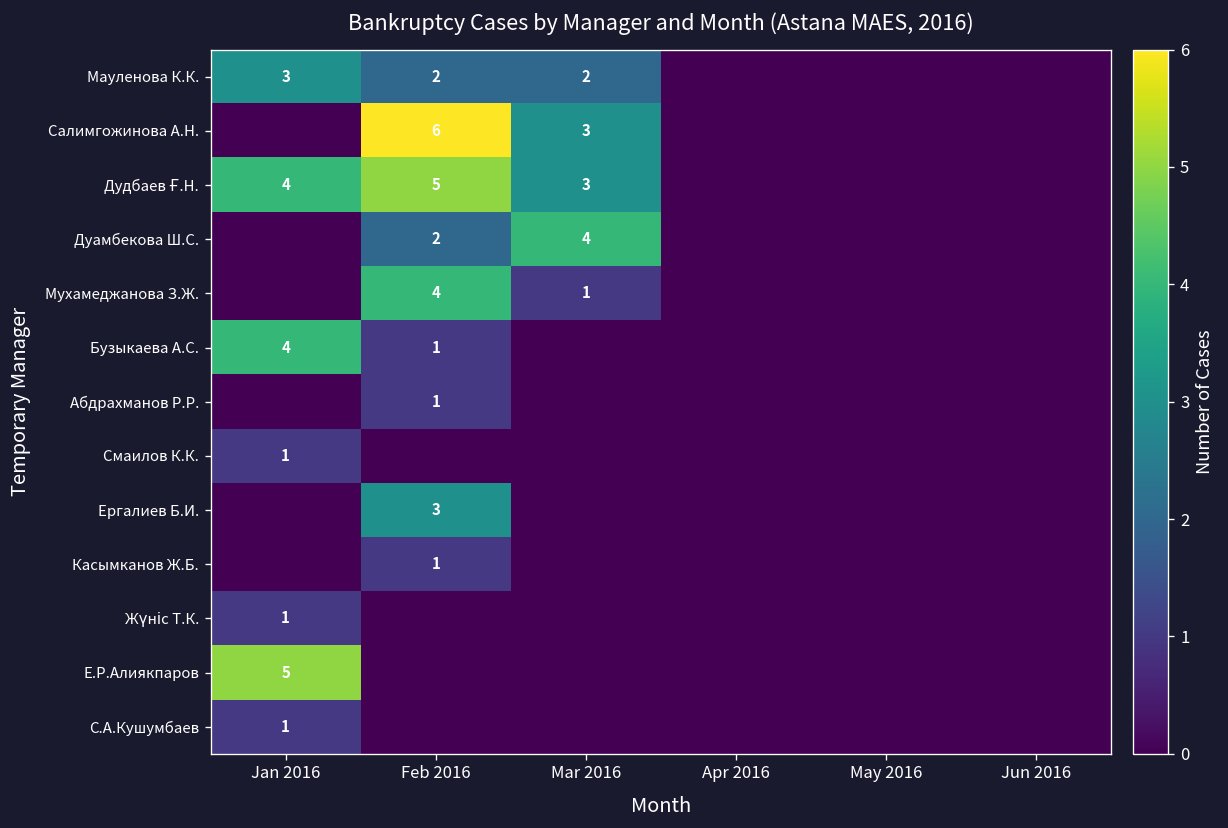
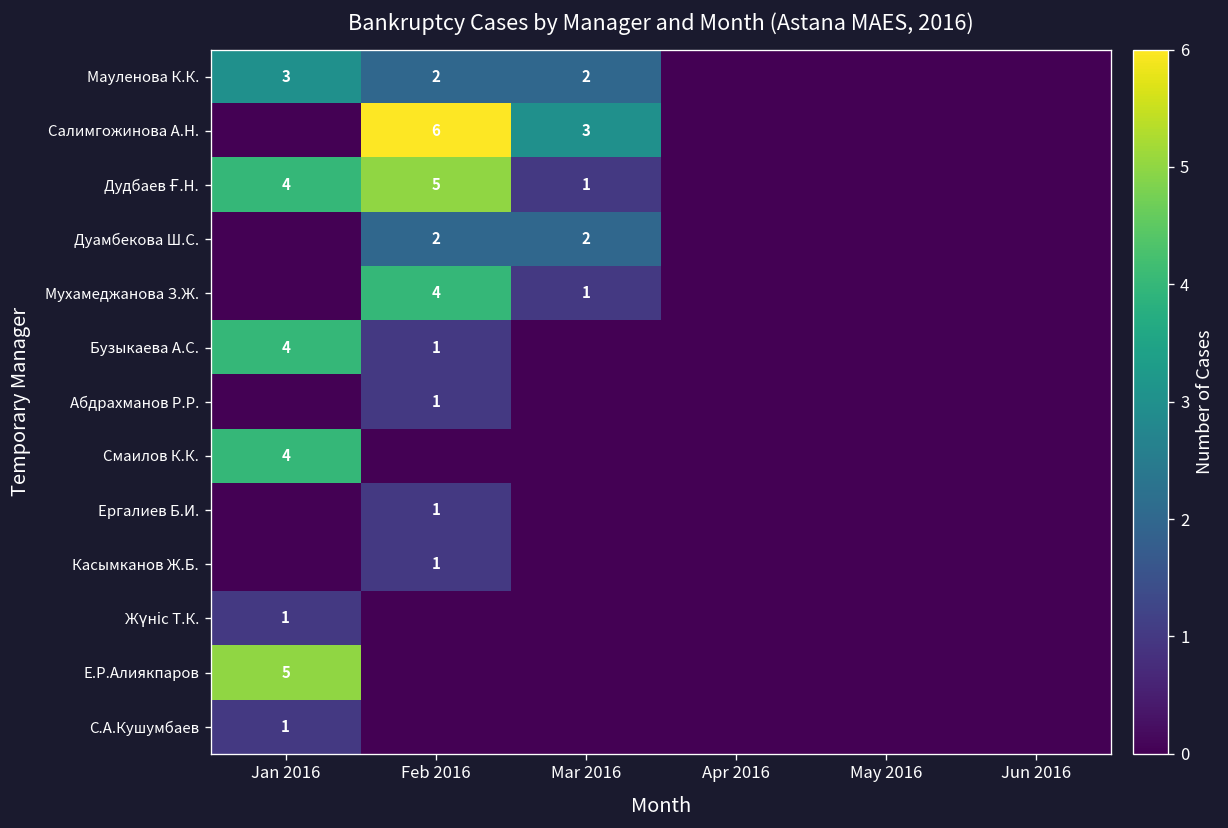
Дудбаев Ғ.Н., Mar 2016: 3 -> 1
Дуамбекова Ш.С., Mar 2016: 4 -> 2
Смаилов К.К., Jan 2016: 1 -> 4
Ергалиев Б.И., Feb 2016: 3 -> 1
